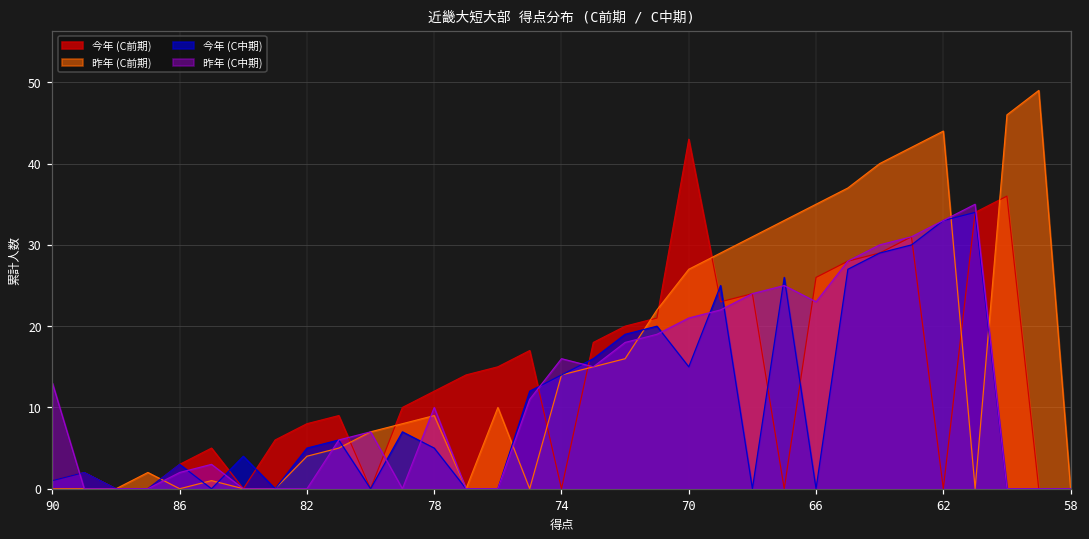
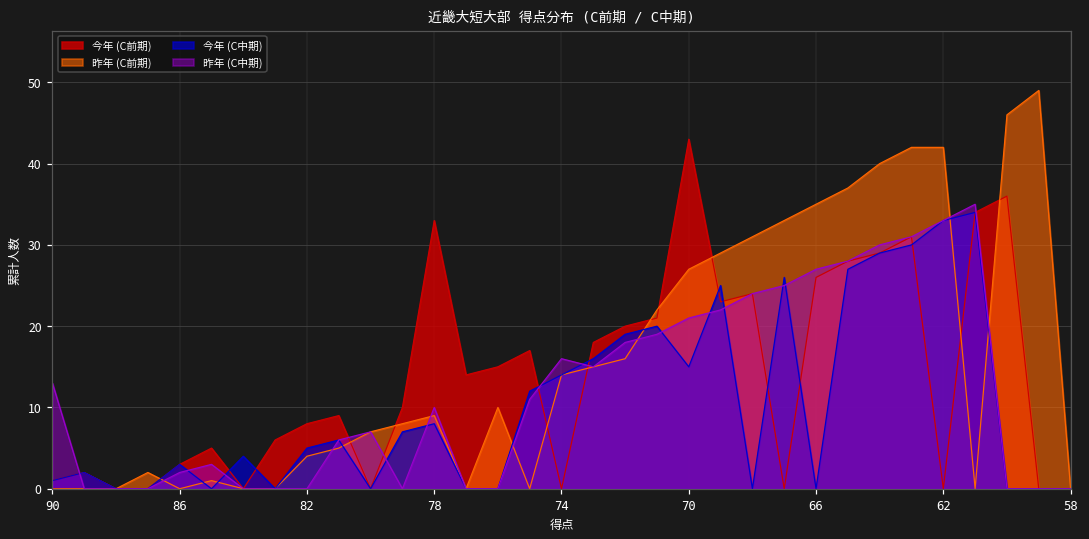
今年 (C前期), 78: 12 -> 33
今年 (C中期), 78: 5 -> 8
昨年 (C中期), 66: 23 -> 27
昨年 (C前期), 62: 44 -> 42
